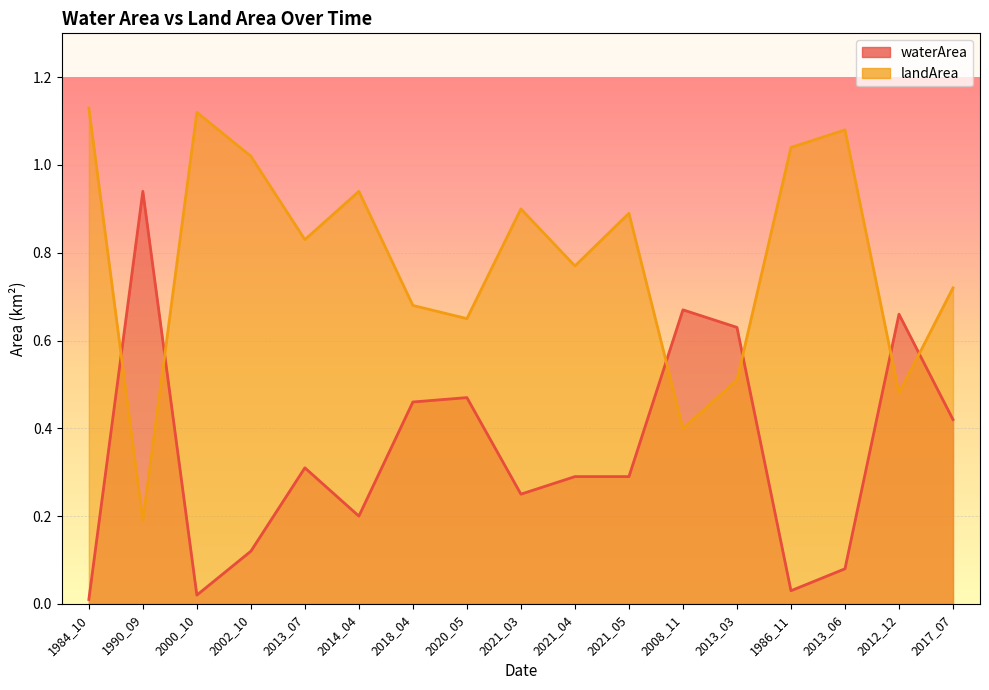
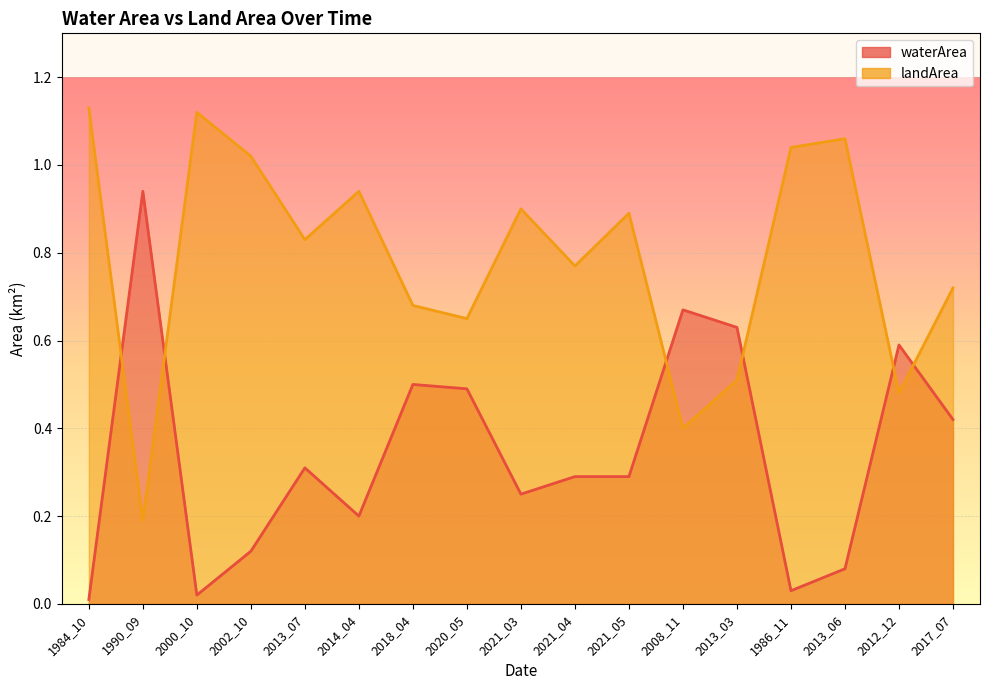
waterArea, 2018_04: 0.46 -> 0.50
waterArea, 2020_05: 0.47 -> 0.49
landArea, 2013_06: 1.08 -> 1.06
waterArea, 2012_12: 0.66 -> 0.59
